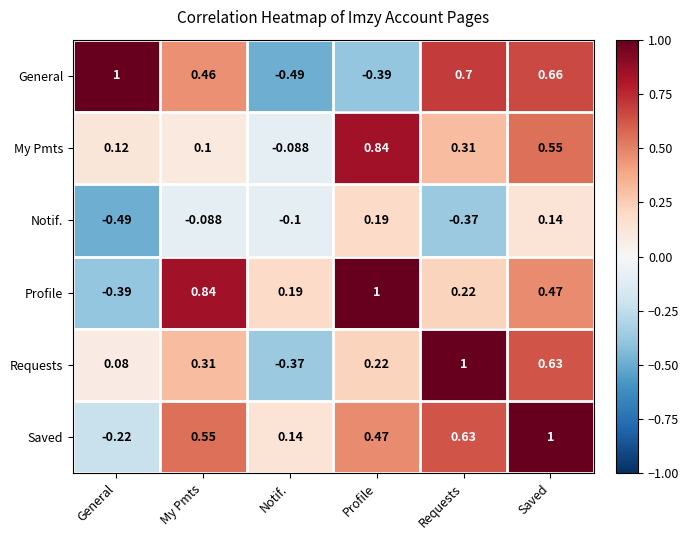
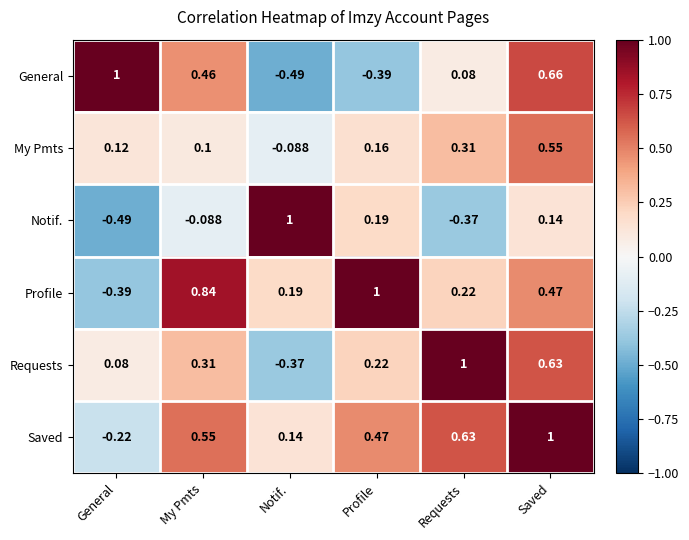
General, Requests: 0.7 -> 0.08
My Pmts, Profile: 0.84 -> 0.16
Notif., Notif.: -0.1 -> 1
